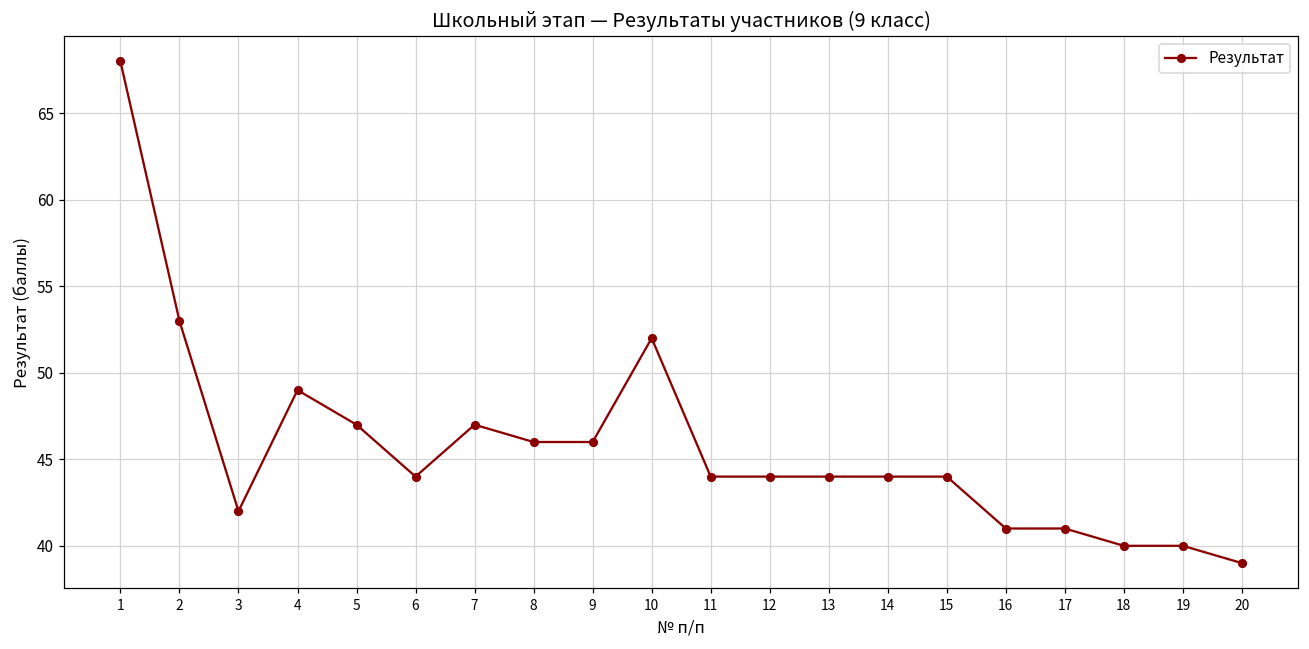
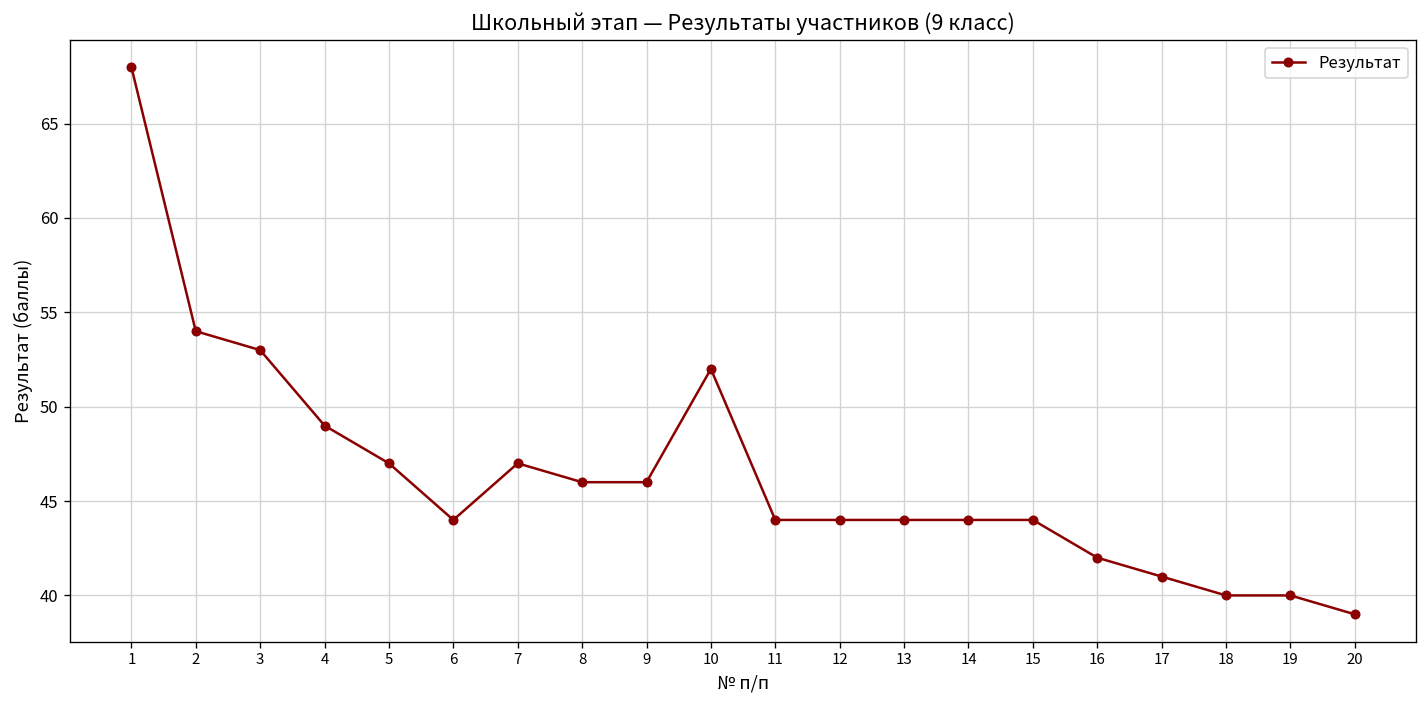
2: 53 -> 54
3: 42 -> 53
16: 41 -> 42
